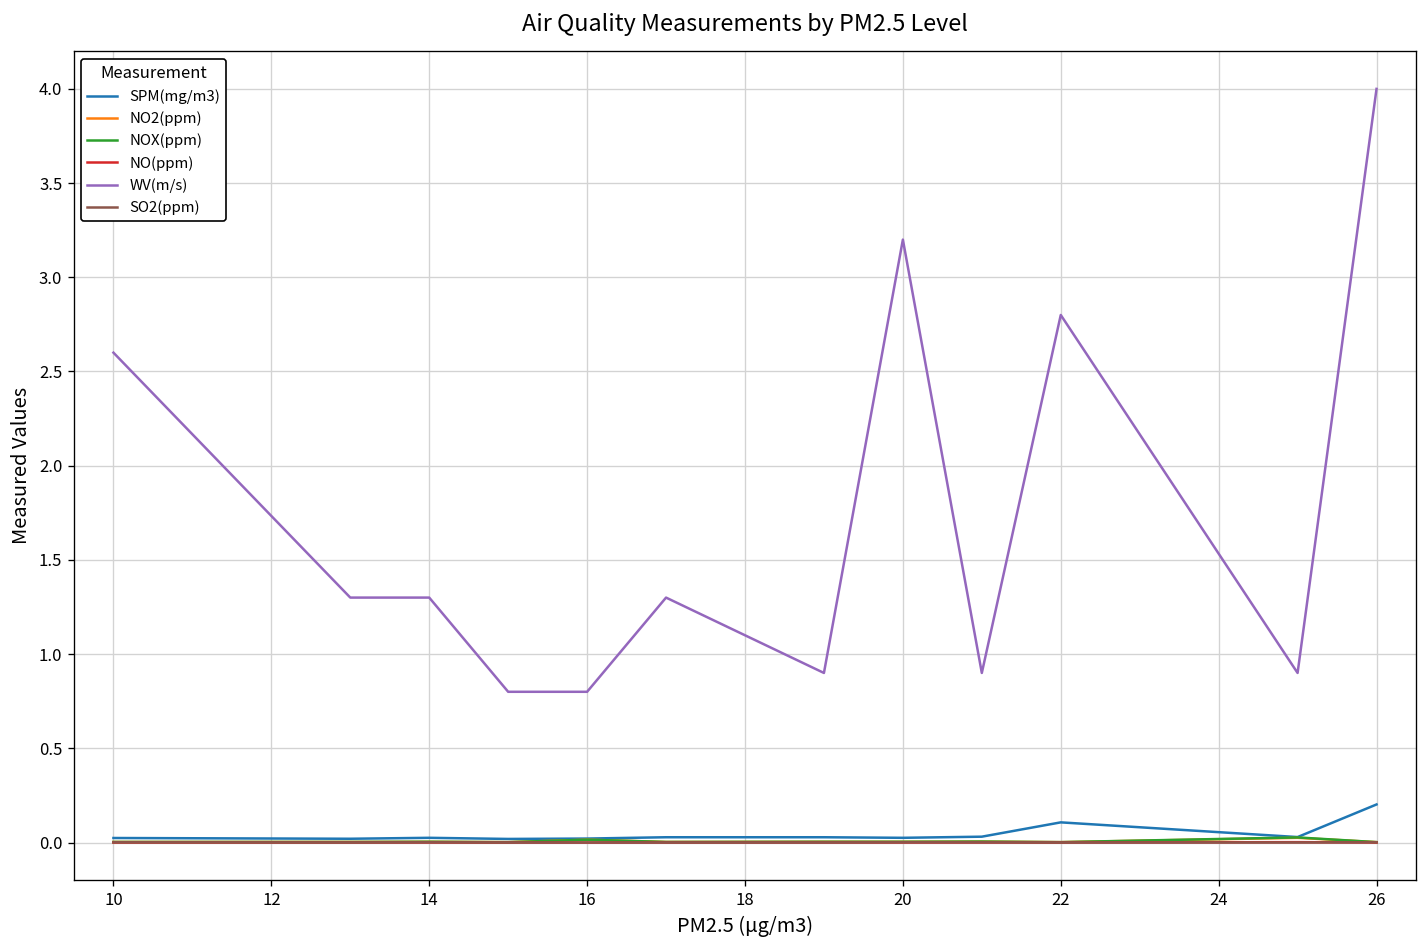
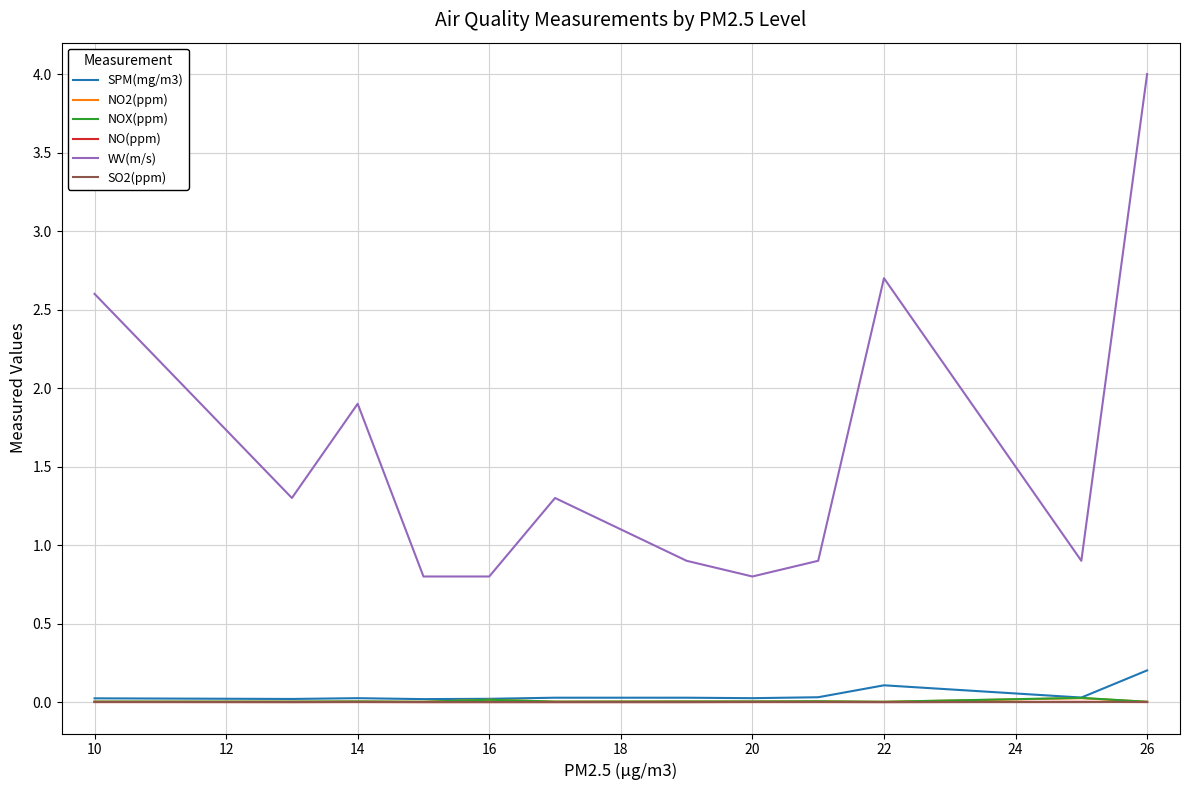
WV(m/s), 14: 1.3 -> 1.9
WV(m/s), 20: 3.2 -> 0.8
WV(m/s), 22: 2.8 -> 2.7
